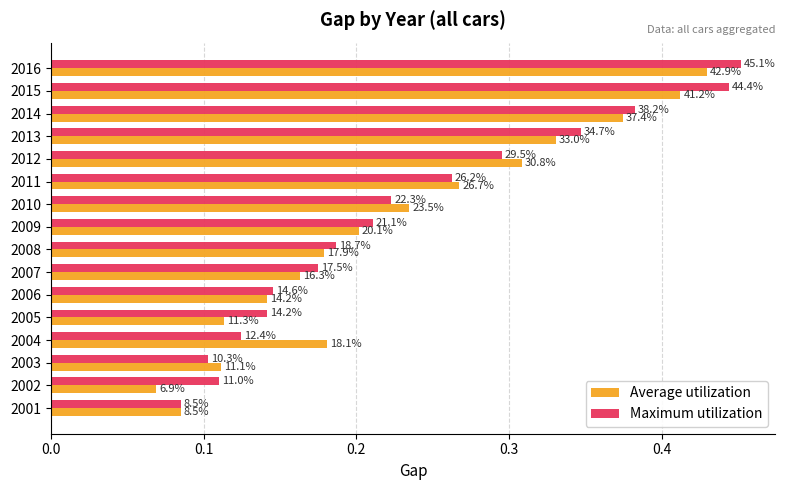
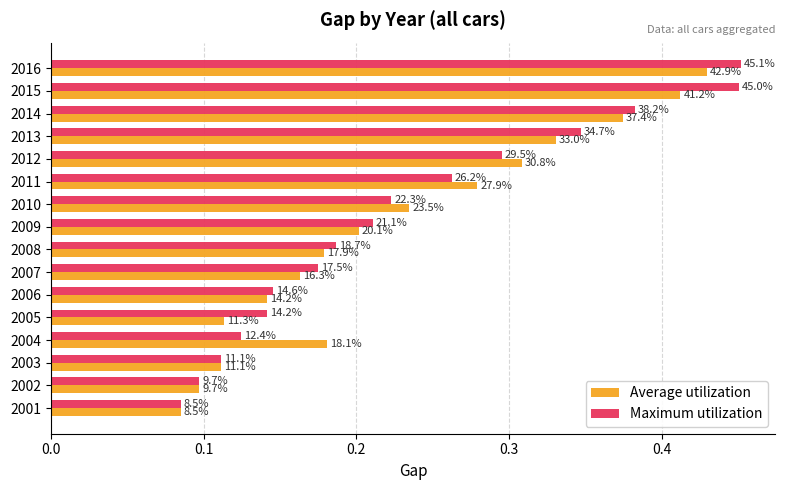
Maximum utilization, 2015: 44.4% -> 45.0%
Average utilization, 2011: 26.7% -> 27.9%
Maximum utilization, 2003: 10.3% -> 11.1%
Maximum utilization, 2002: 11.0% -> 9.7%
Average utilization, 2002: 6.9% -> 9.7%
